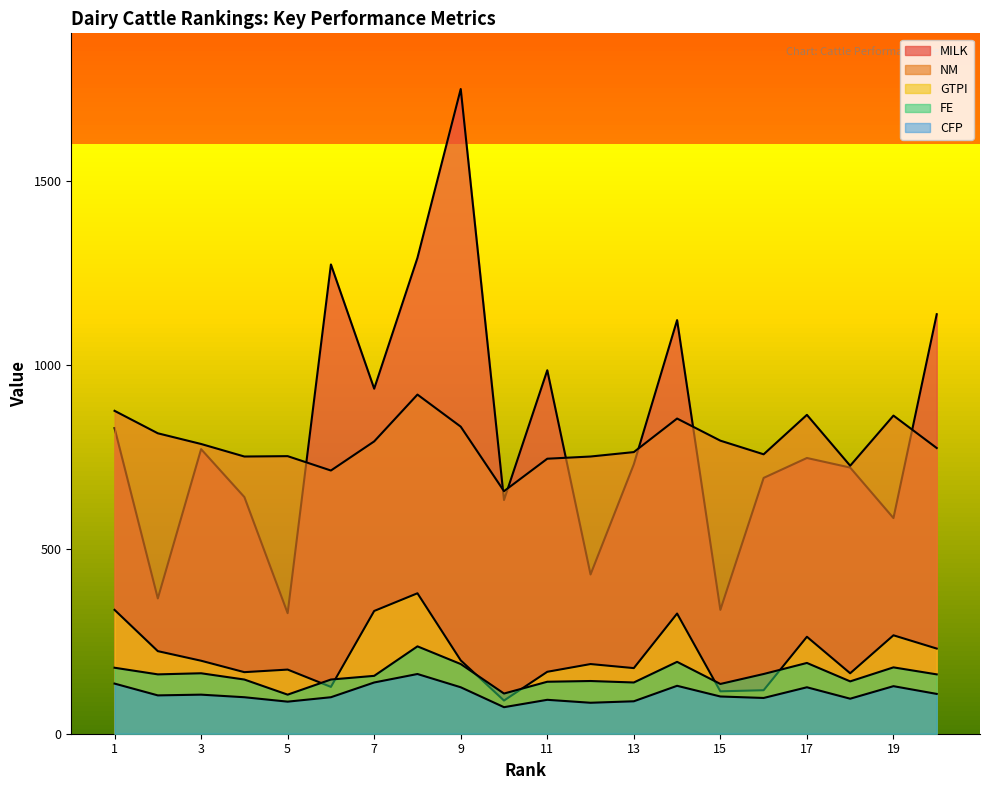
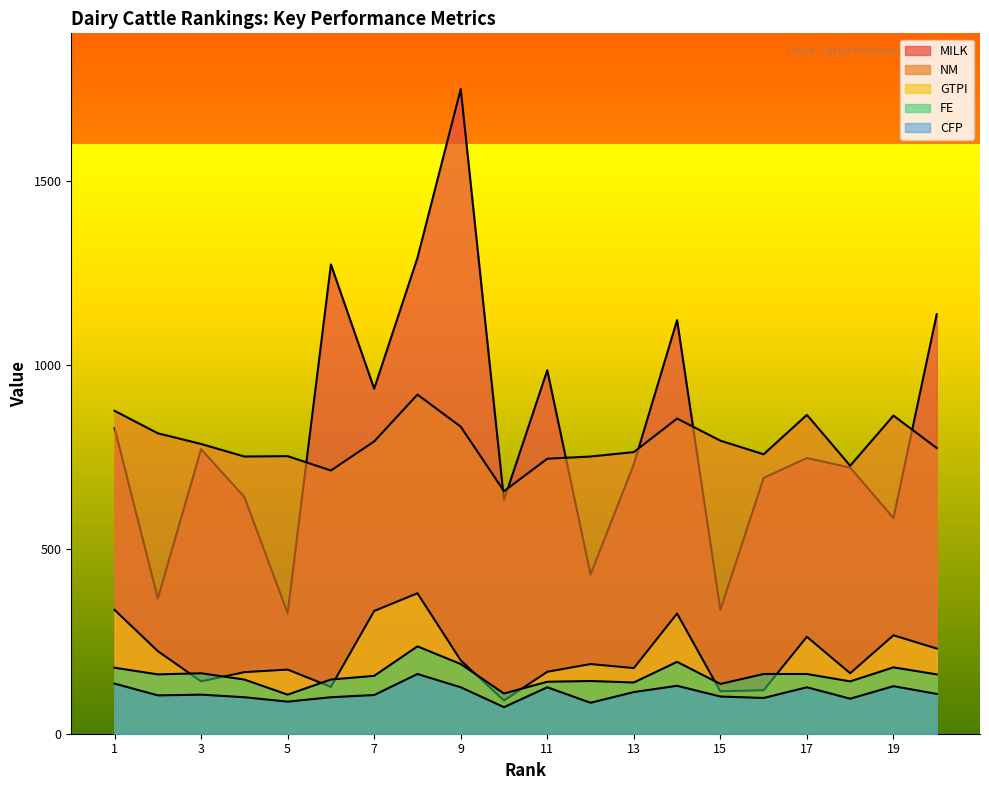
GTPI, 3: 200 -> 140
CFP, 7: 140 -> 110
CFP, 11: 90 -> 130
CFP, 13: 90 -> 110
FE, 17: 190 -> 160
